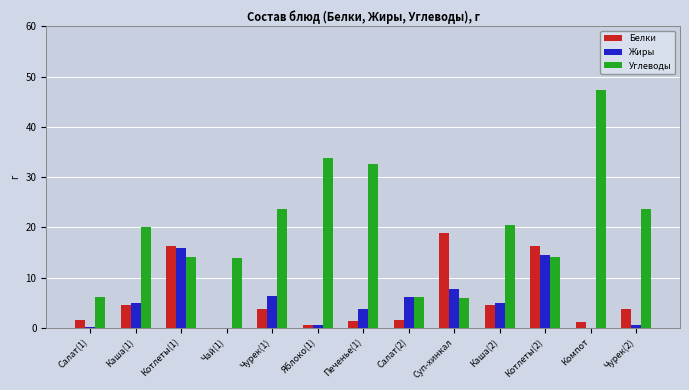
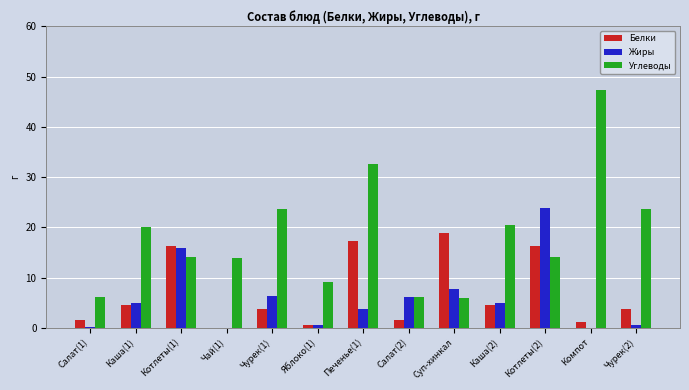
Углеводы, Яблоко(1): 34 -> 9
Белки, Печенье(1): 1 -> 17
Жиры, Котлеты(2): 15 -> 24
